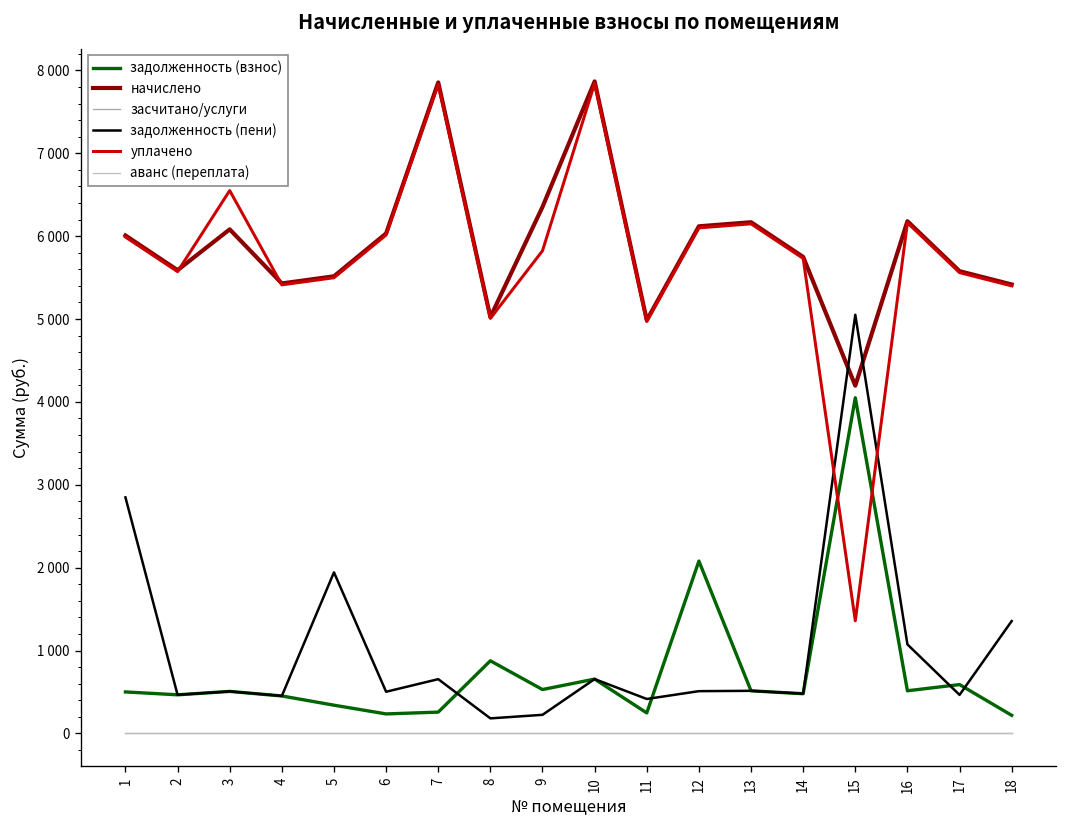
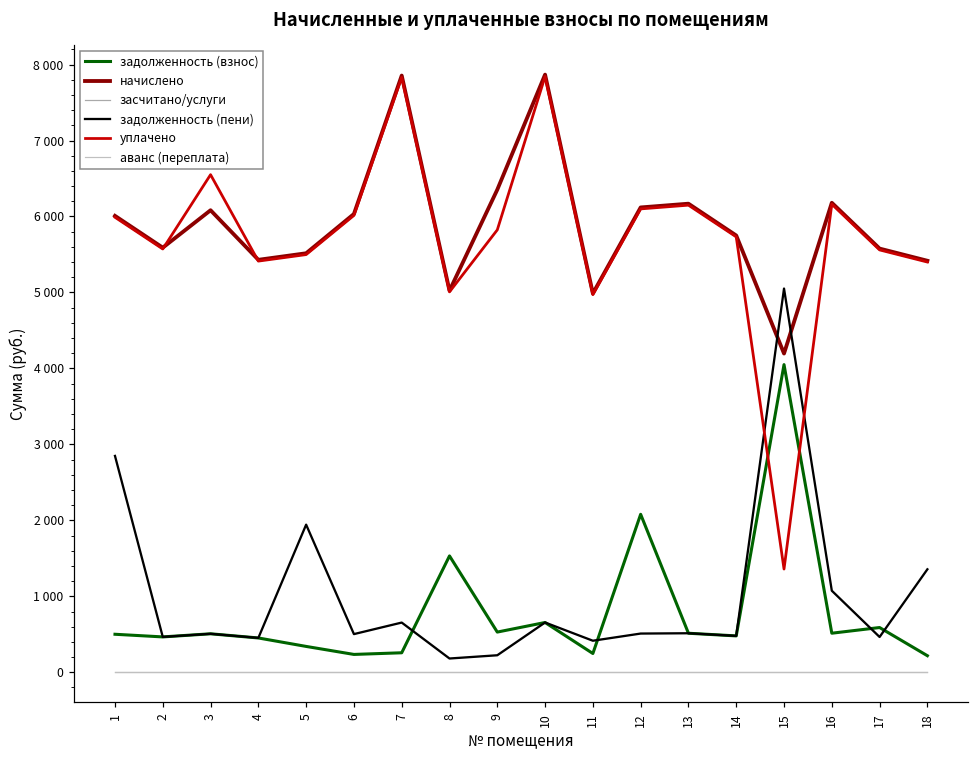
задолженность (взнос), 8: 900 -> 1500
